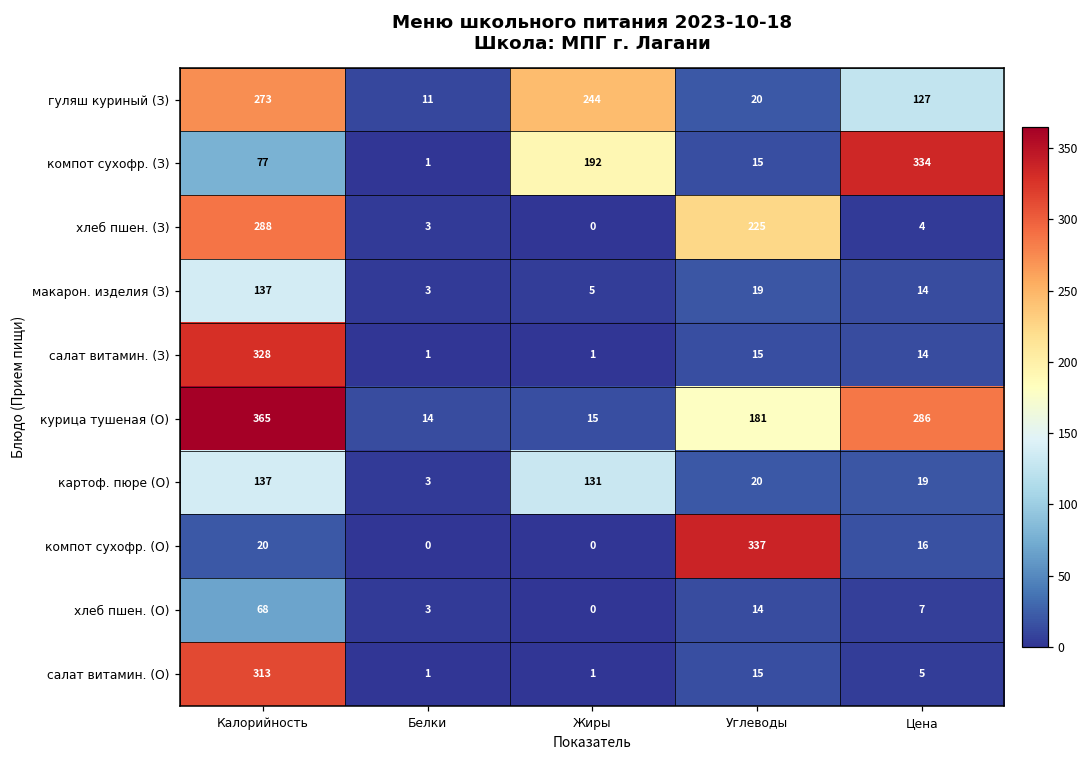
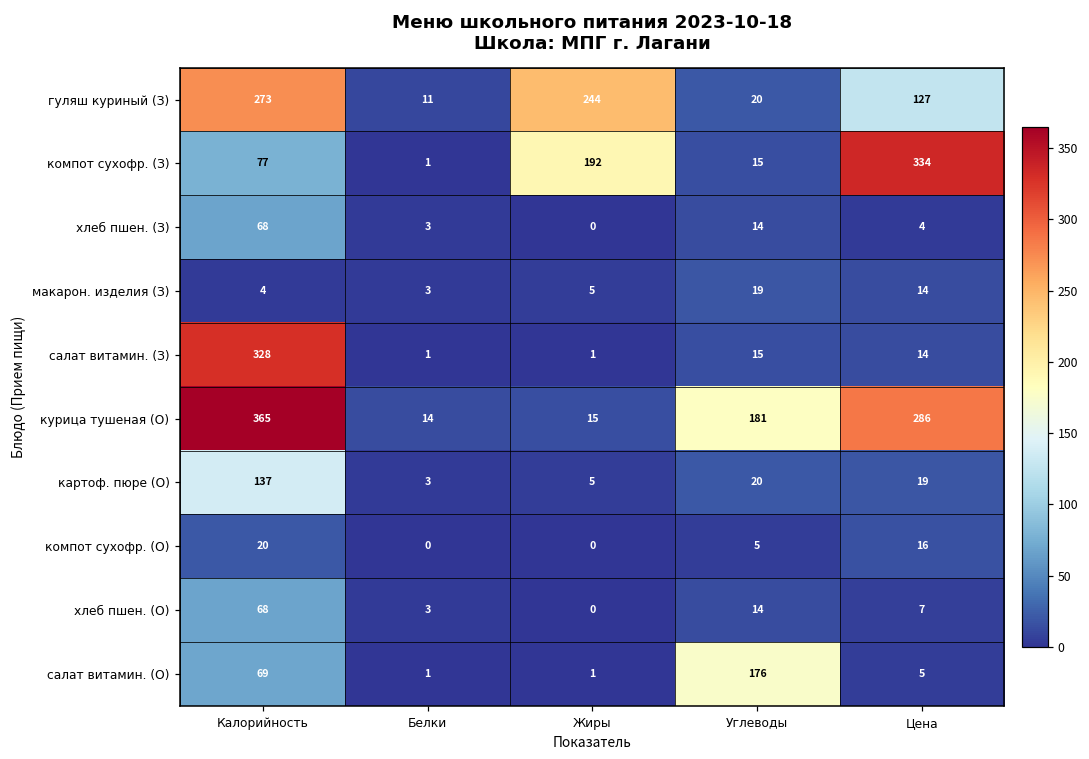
хлеб пшен. (З), Калорийность: 288 -> 68
хлеб пшен. (З), Углеводы: 225 -> 14
макарон. изделия (З), Калорийность: 137 -> 4
картоф. пюре (О), Жиры: 131 -> 5
компот сухофр. (О), Углеводы: 337 -> 5
салат витамин. (О), Калорийность: 313 -> 69
салат витамин. (О), Углеводы: 15 -> 176
